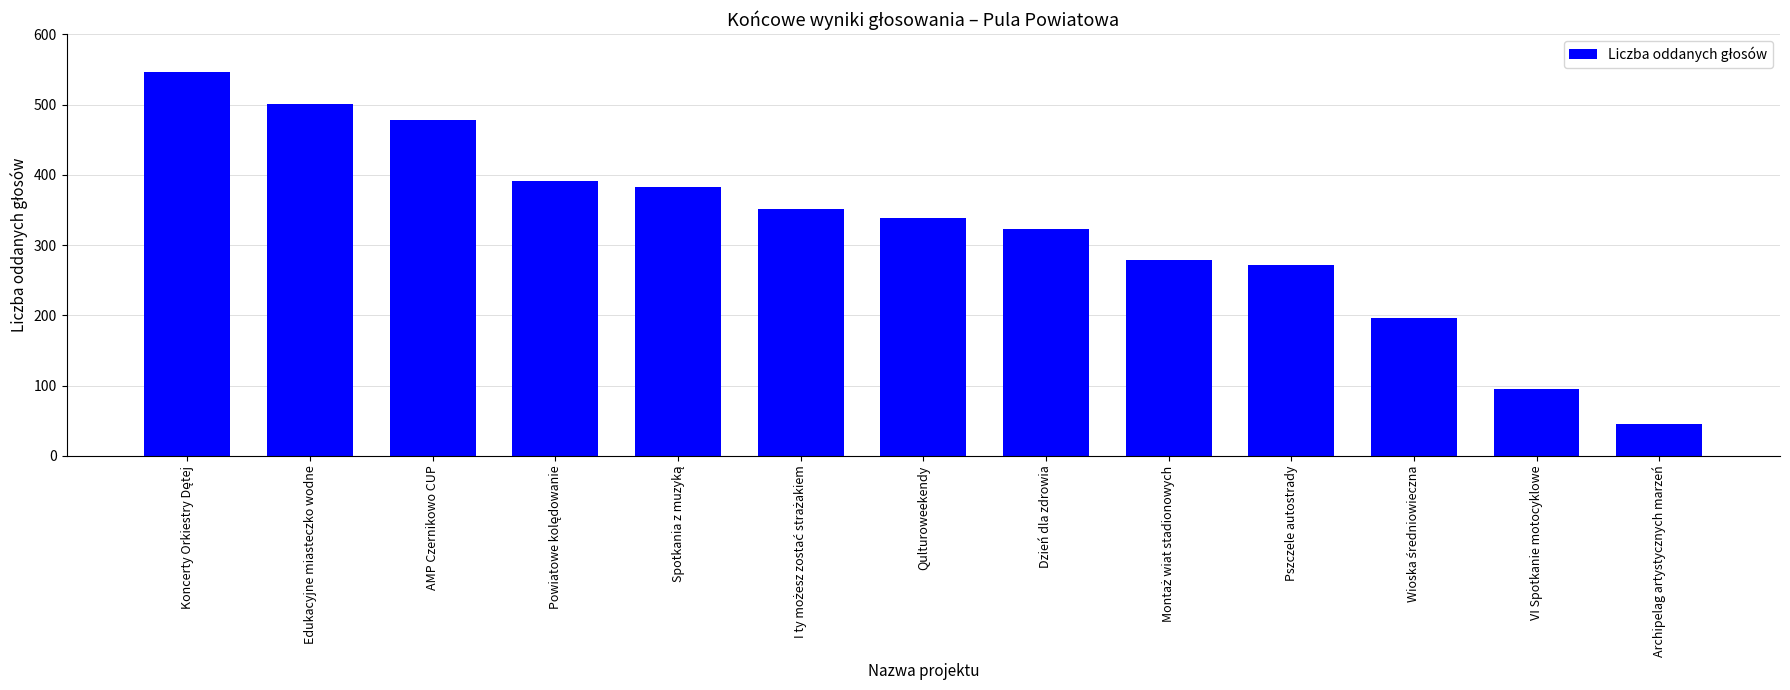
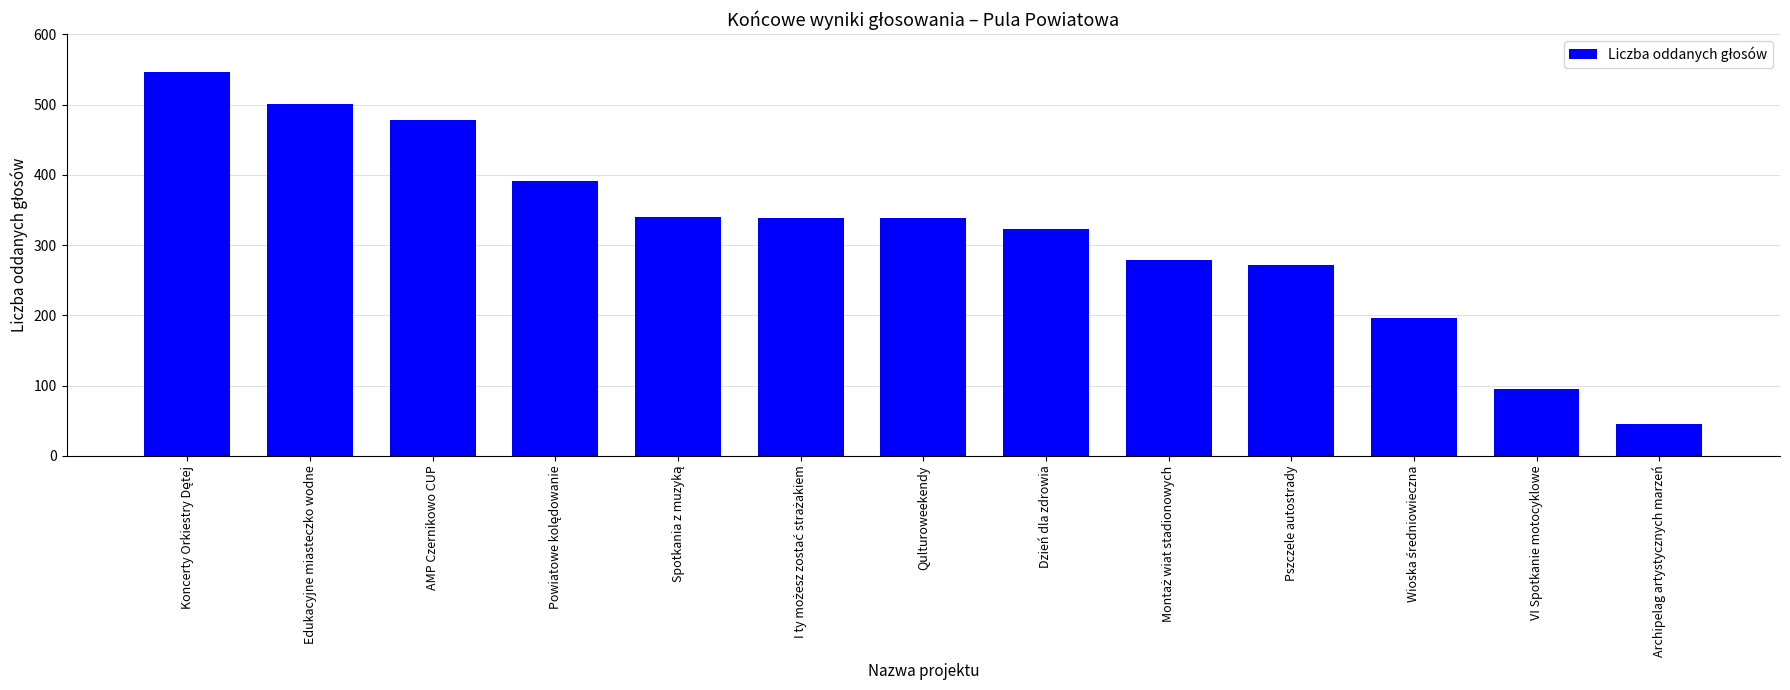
Spotkania z muzyką: 380 -> 340
I ty możesz zostać strażakiem: 350 -> 340
